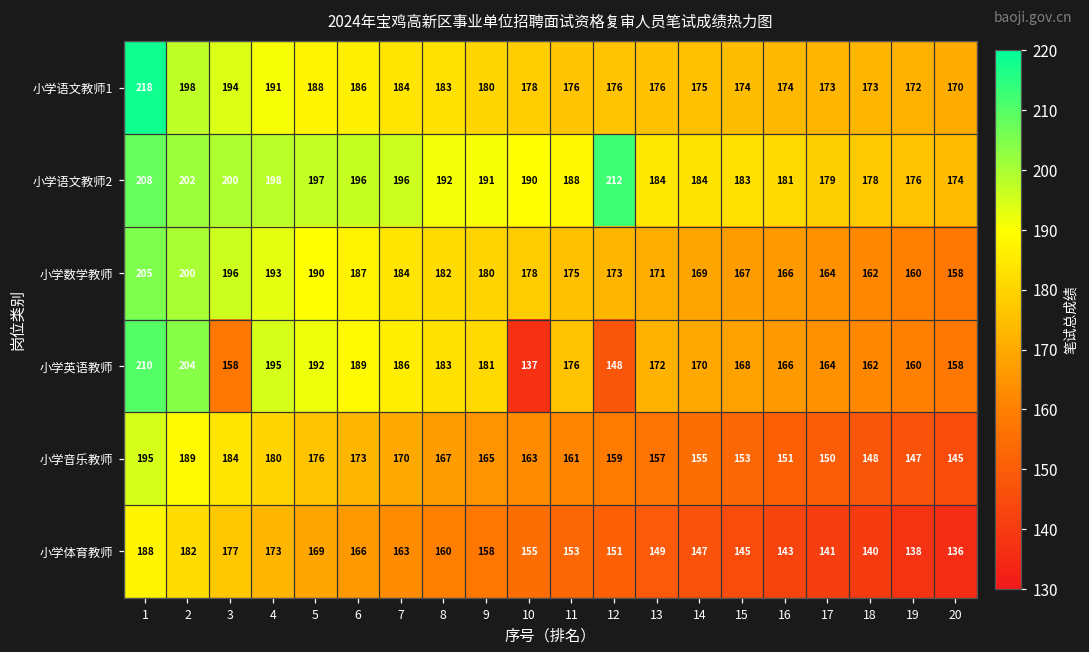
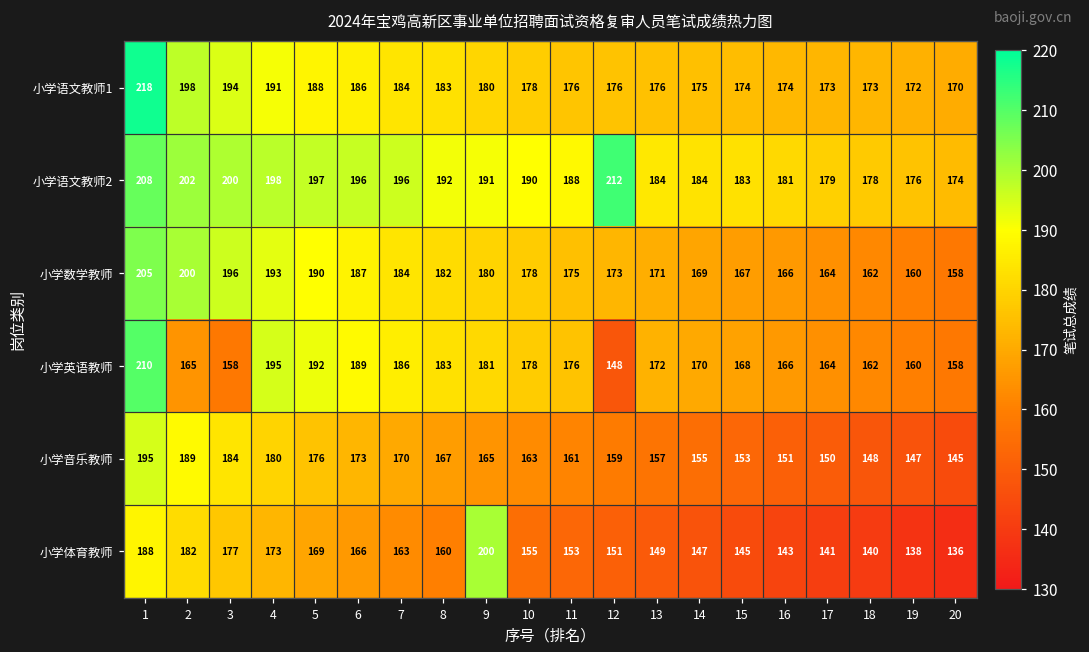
小学英语教师, 2: 204 -> 165
小学英语教师, 10: 137 -> 178
小学体育教师, 9: 158 -> 200
